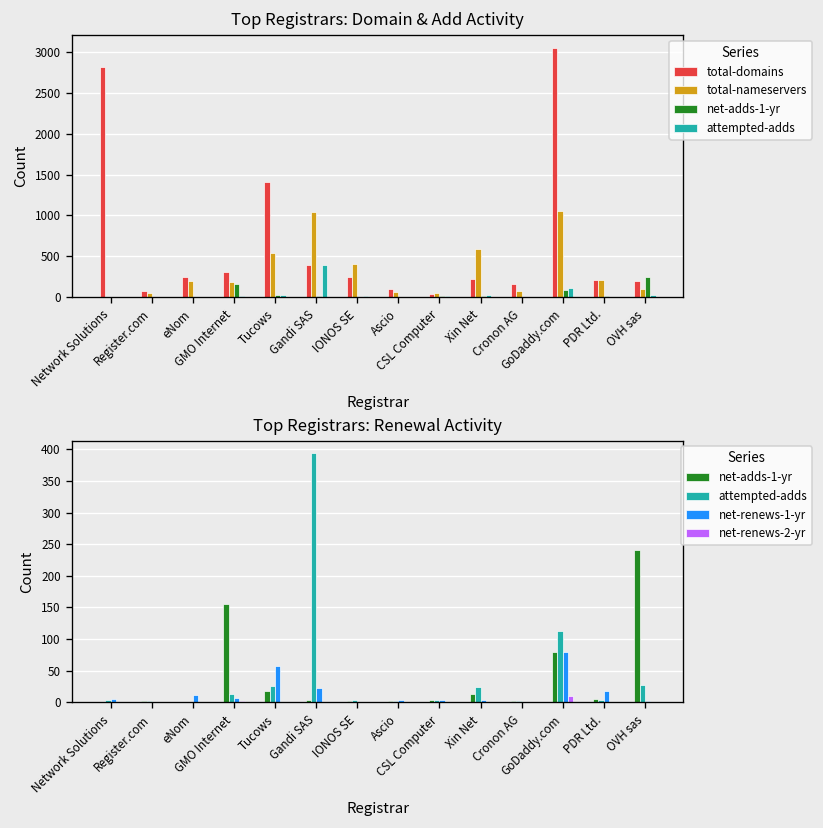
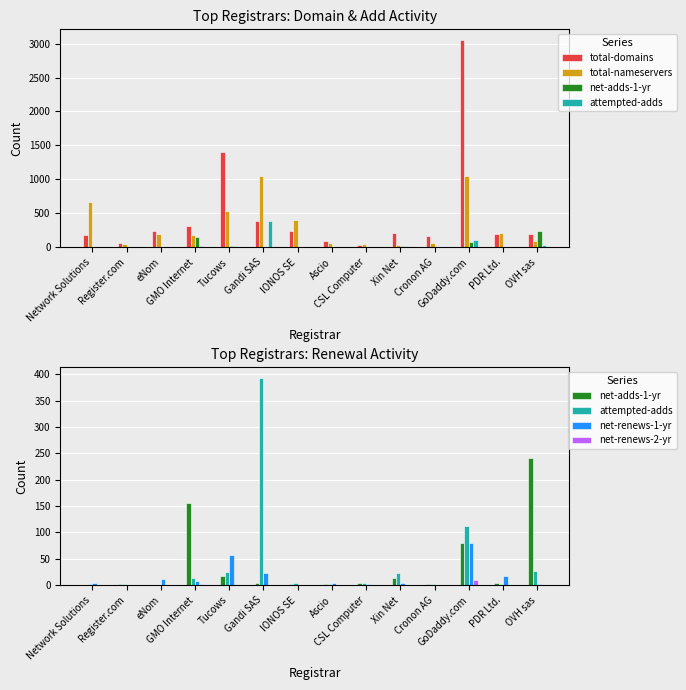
Top Registrars: Domain & Add Activity, total-domains, Network Solutions: 2800 -> 200
Top Registrars: Domain & Add Activity, total-nameservers, Network Solutions: 0 -> 700
Top Registrars: Domain & Add Activity, total-nameservers, Xin Net: 600 -> 0
